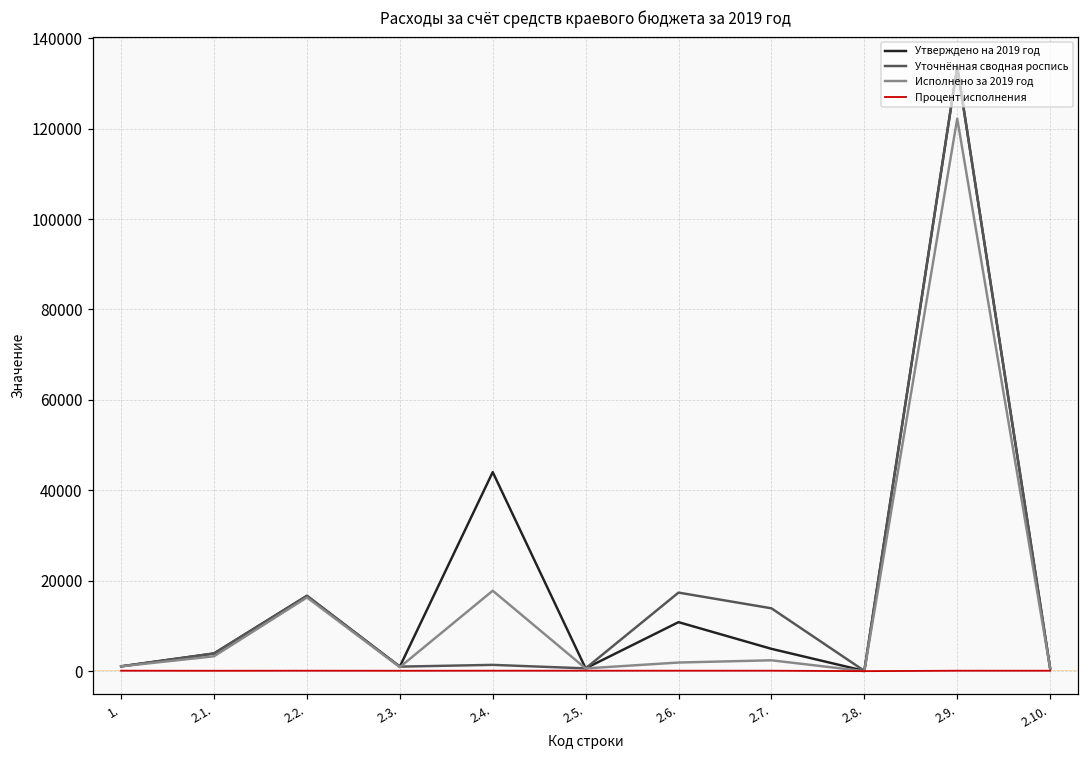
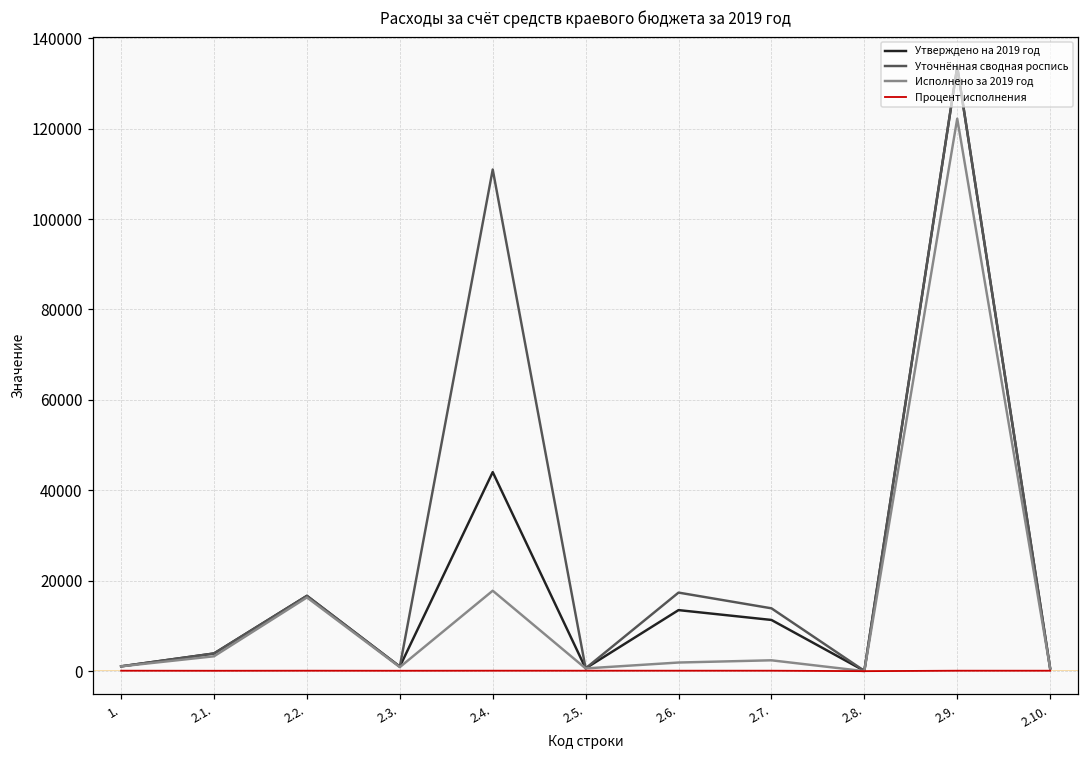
Уточнённая сводная роспись, 2.4.: 1000 -> 111000
Утверждено на 2019 год, 2.6.: 11000 -> 14000
Утверждено на 2019 год, 2.7.: 5000 -> 11000
